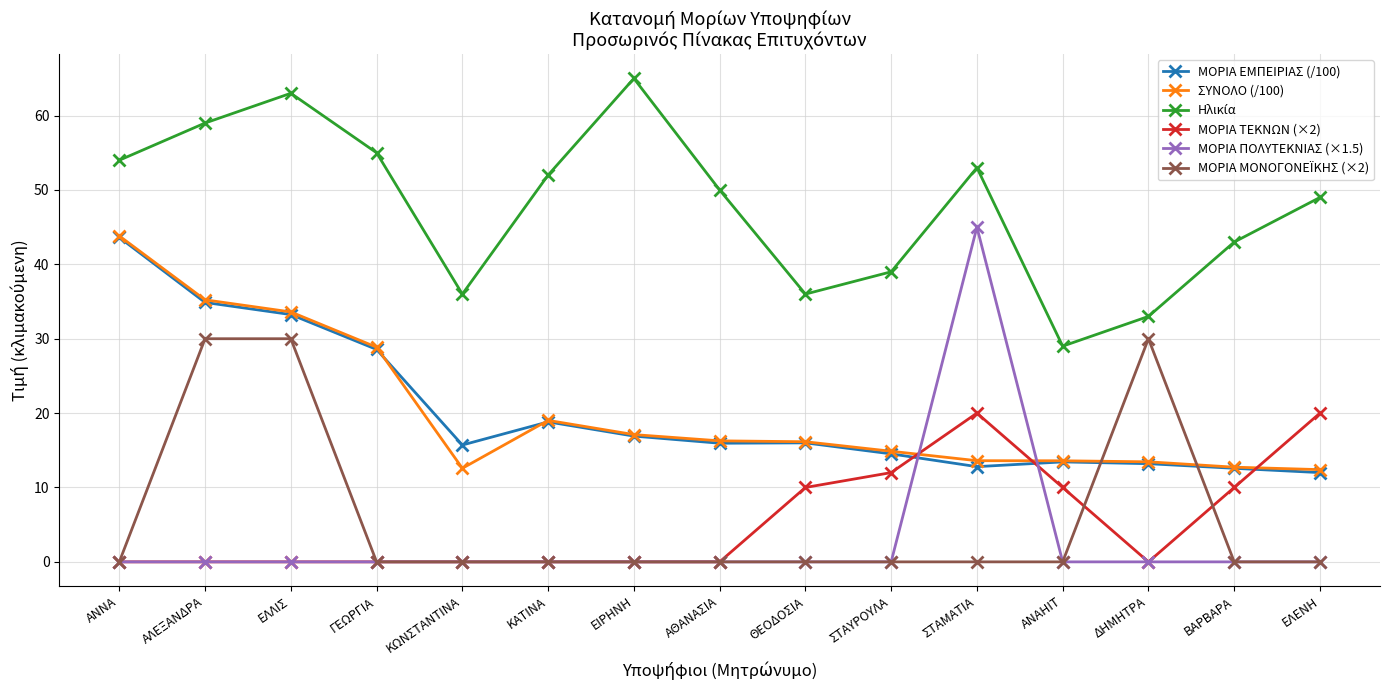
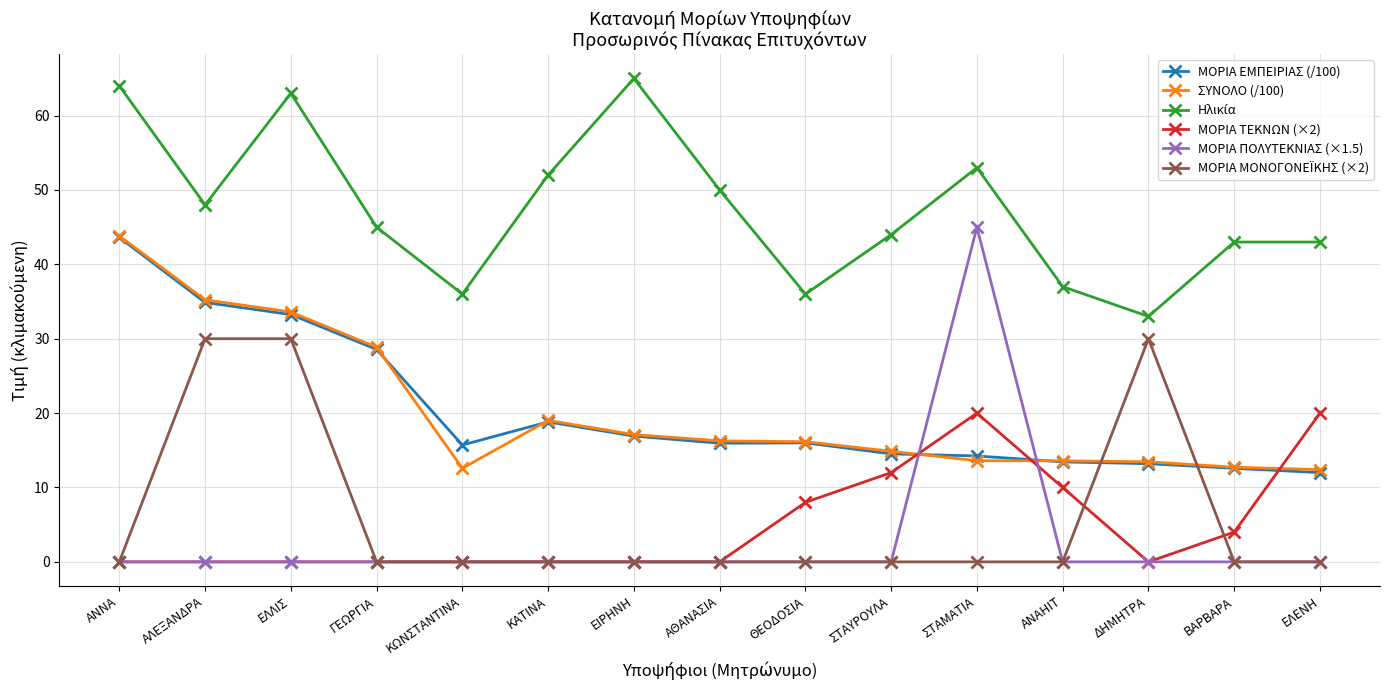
Ηλικία, ΑΝΝΑ: 54 -> 64
Ηλικία, ΑΛΕΞΑΝΔΡΑ: 59 -> 48
Ηλικία, ΓΕΩΡΓΙΑ: 55 -> 45
ΜΟΡΙΑ ΤΕΚΝΩΝ (×2), ΘΕΟΔΟΣΙΑ: 10 -> 8
Ηλικία, ΣΤΑΥΡΟΥΛΑ: 39 -> 44
ΜΟΡΙΑ ΕΜΠΕΙΡΙΑΣ (/100), ΣΤΑΜΑΤΙΑ: 13 -> 14
Ηλικία, ANAHIT: 29 -> 37
ΜΟΡΙΑ ΤΕΚΝΩΝ (×2), ΒΑΡΒΑΡΑ: 10 -> 4
Ηλικία, ΕΛΕΝΗ: 49 -> 43
